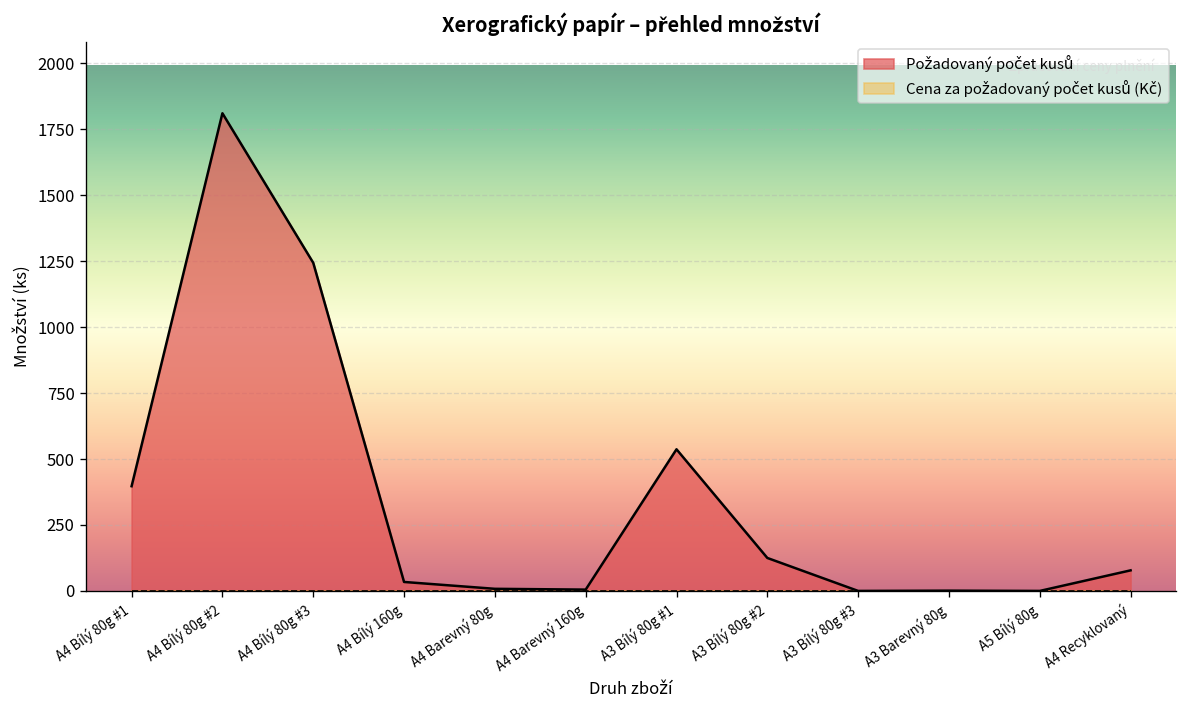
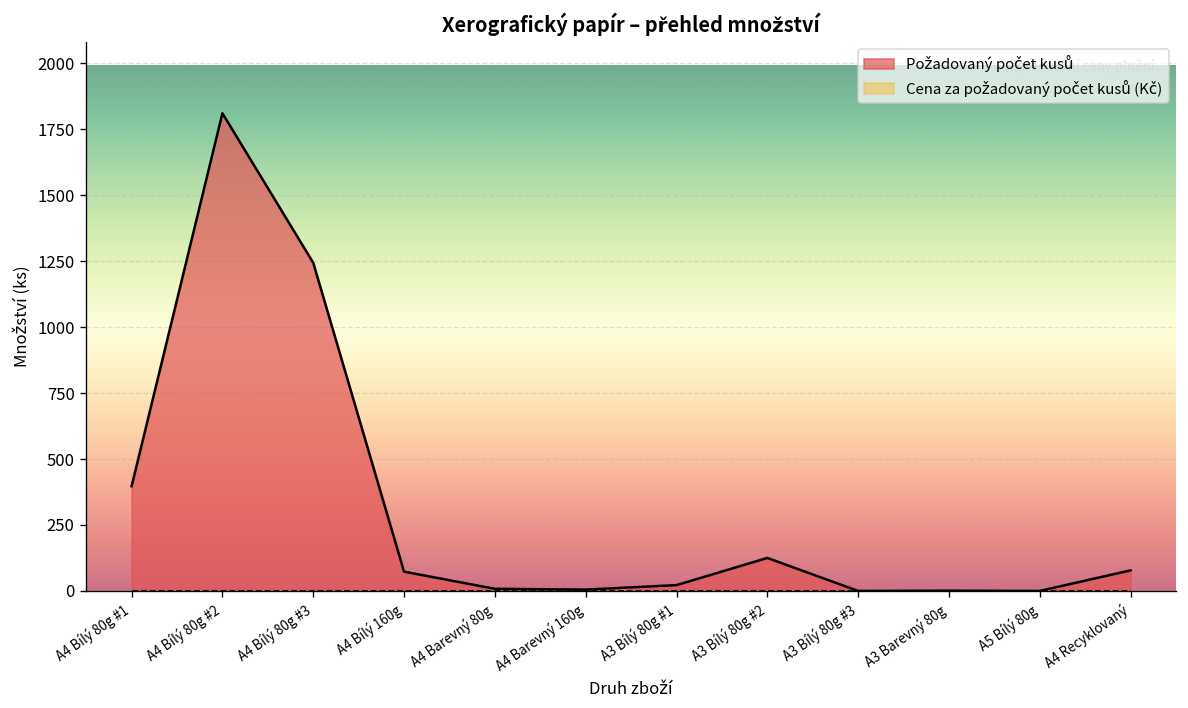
Požadovaný počet kusů, A4 Bílý 160g: 30 -> 70
Požadovaný počet kusů, A3 Bílý 80g #1: 540 -> 20
